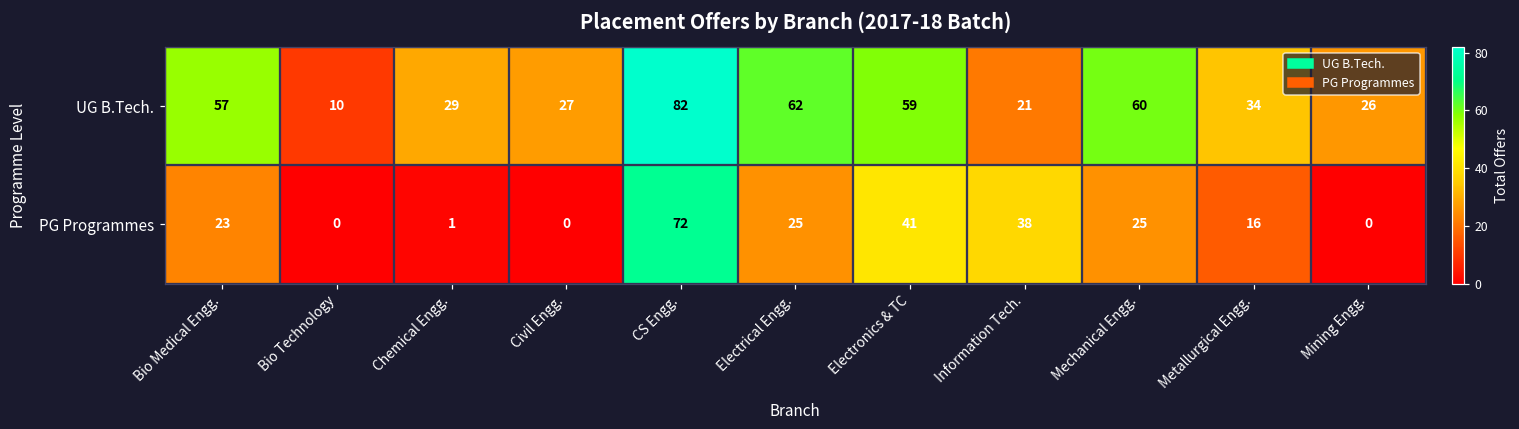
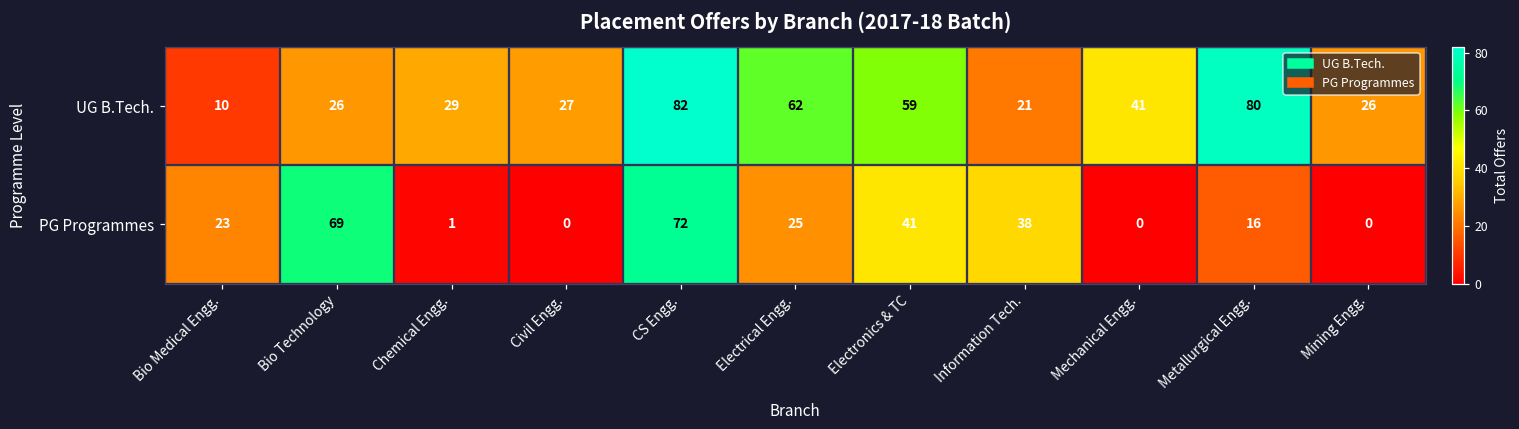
UG B.Tech., Bio Medical Engg.: 57 -> 10
UG B.Tech., Bio Technology: 10 -> 26
UG B.Tech., Mechanical Engg.: 60 -> 41
UG B.Tech., Metallurgical Engg.: 34 -> 80
PG Programmes, Bio Technology: 0 -> 69
PG Programmes, Mechanical Engg.: 25 -> 0
